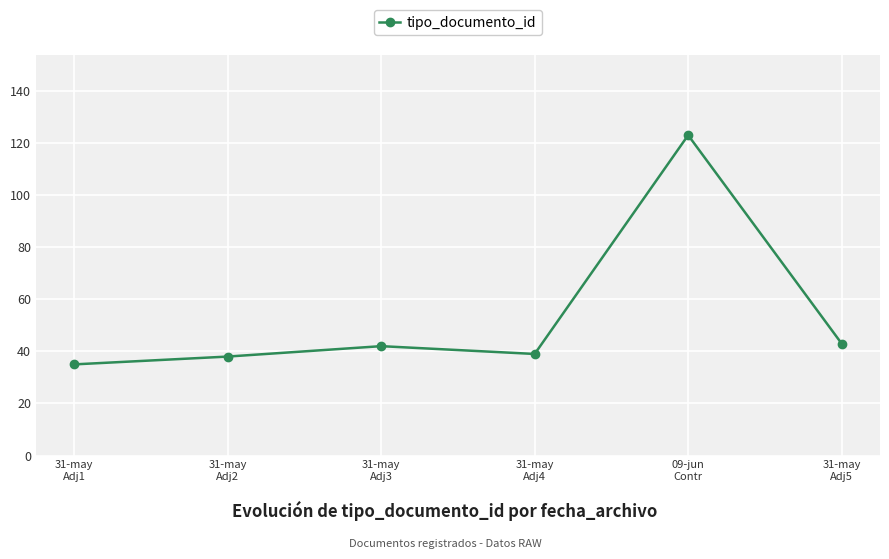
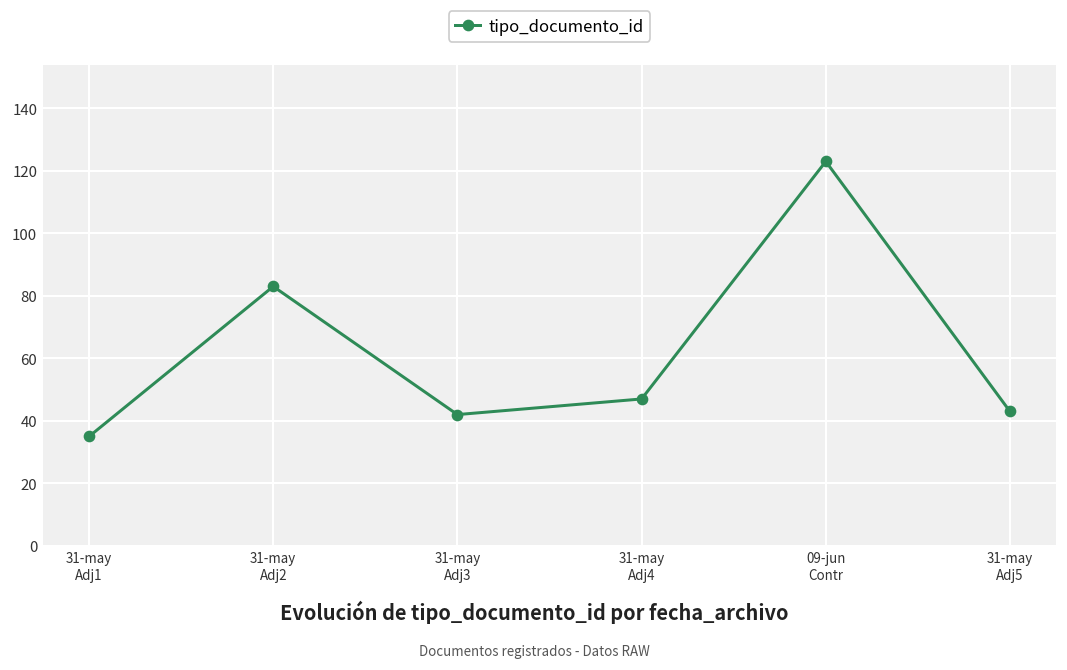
31-may Adj2: 38 -> 83
31-may Adj4: 39 -> 47
